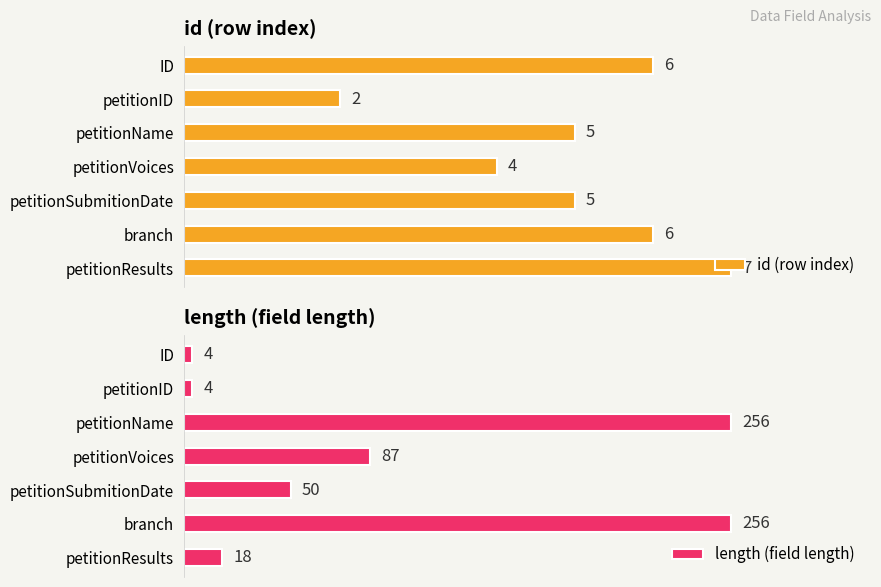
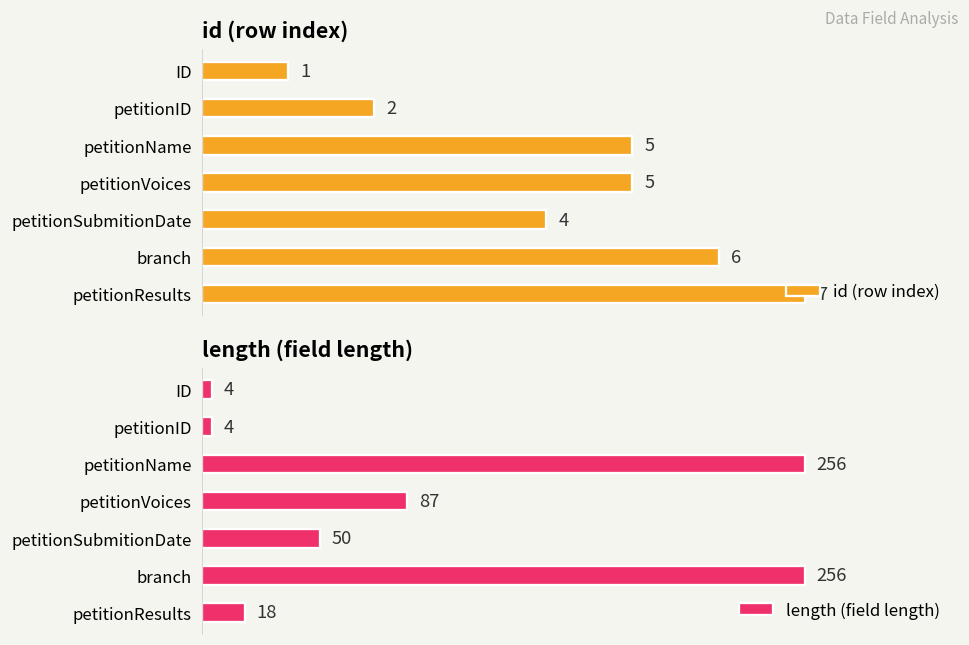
id (row index), ID: 6 -> 1
id (row index), petitionVoices: 4 -> 5
id (row index), petitionSubmitionDate: 5 -> 4
